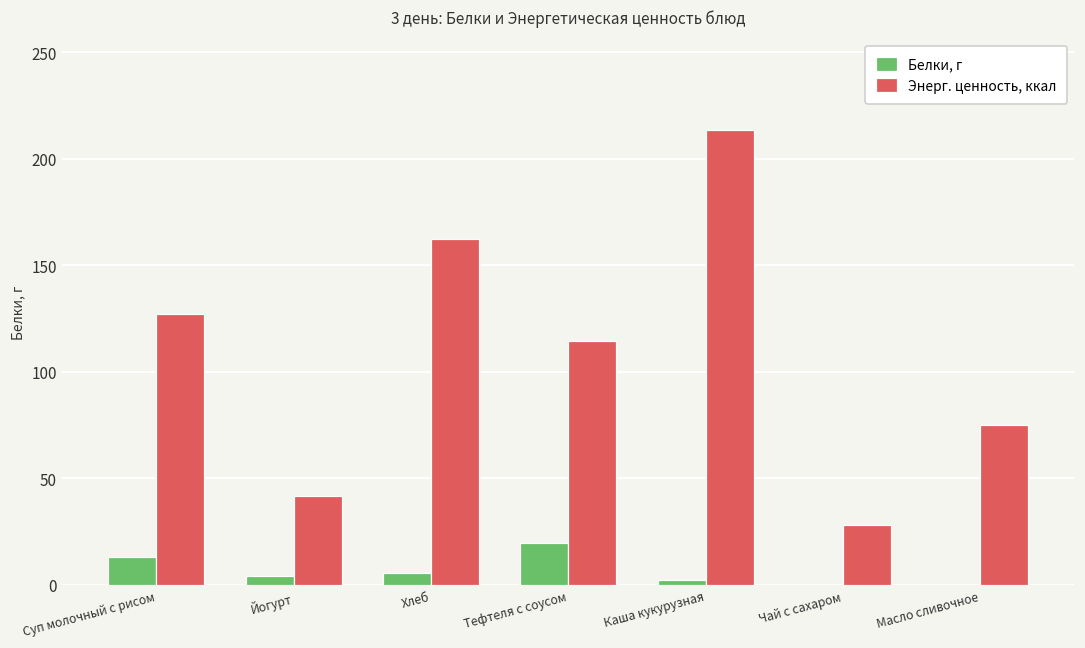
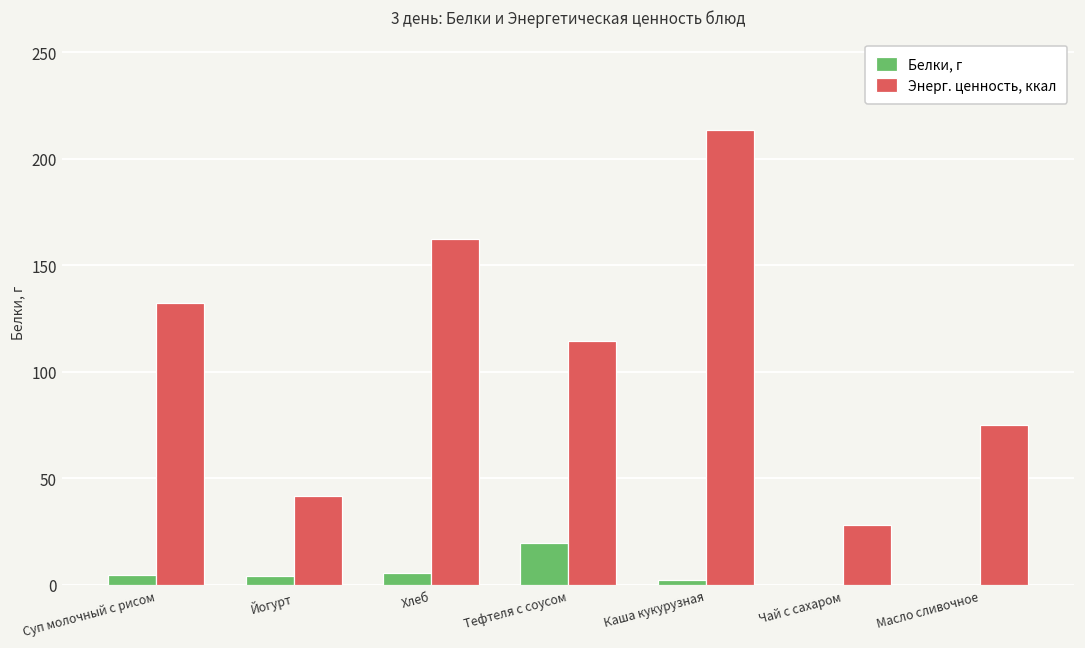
Белки, г, Суп молочный с рисом: 13 -> 5
Энерг. ценность, ккал, Суп молочный с рисом: 127 -> 132
